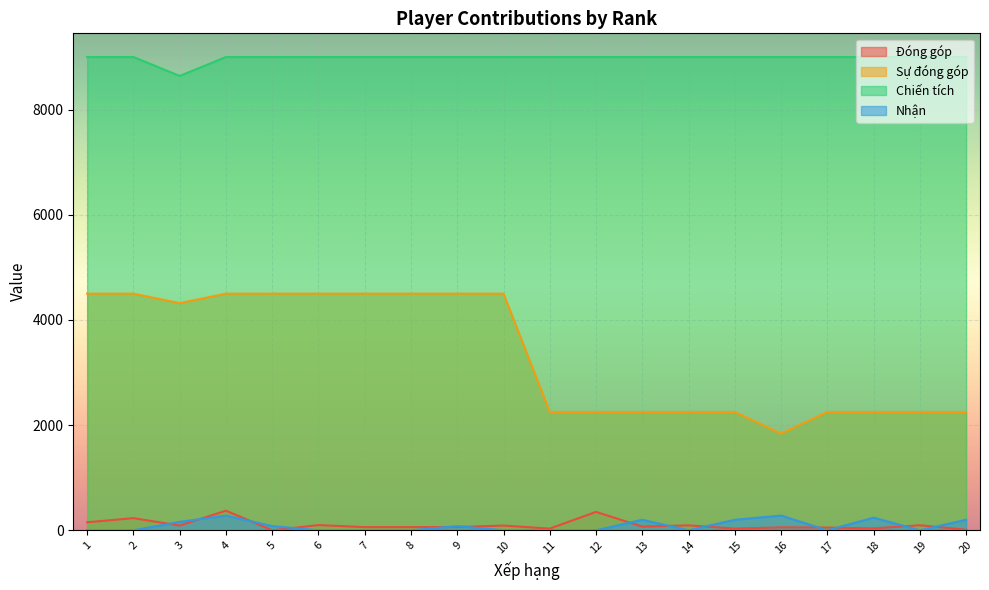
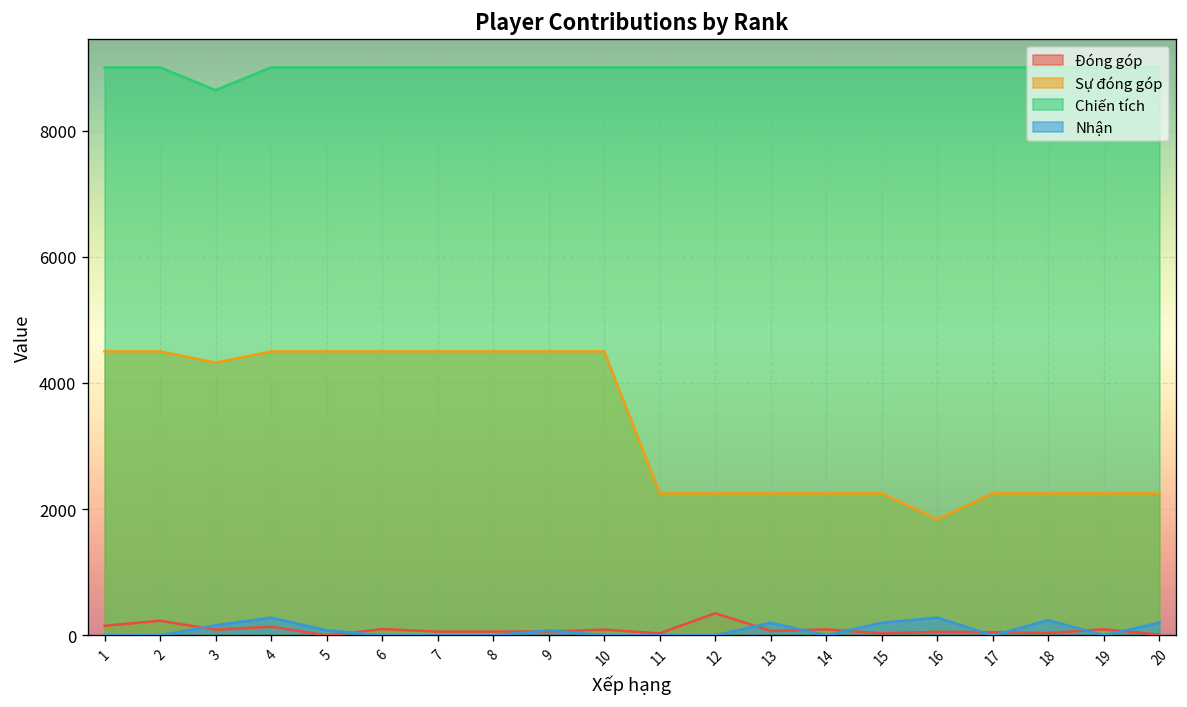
Đóng góp, 4: 400 -> 100
